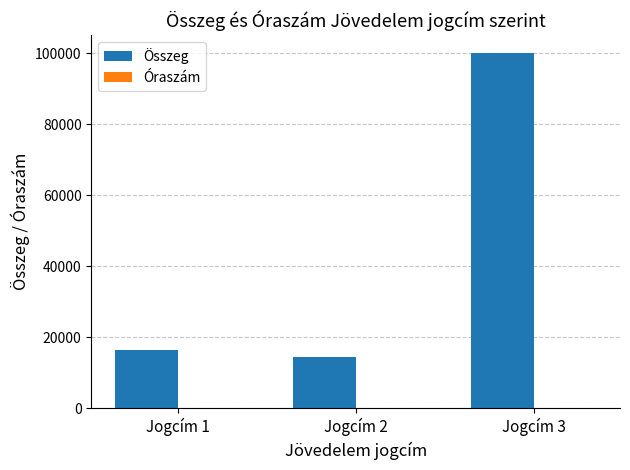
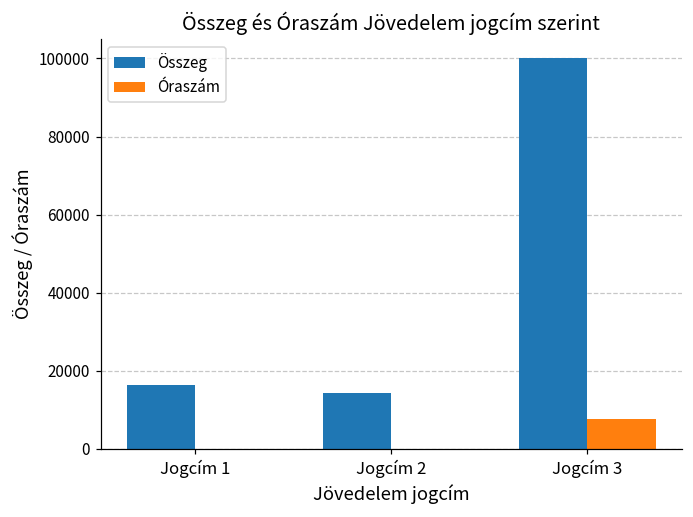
Óraszám, Jogcím 3: 0 -> 8000
